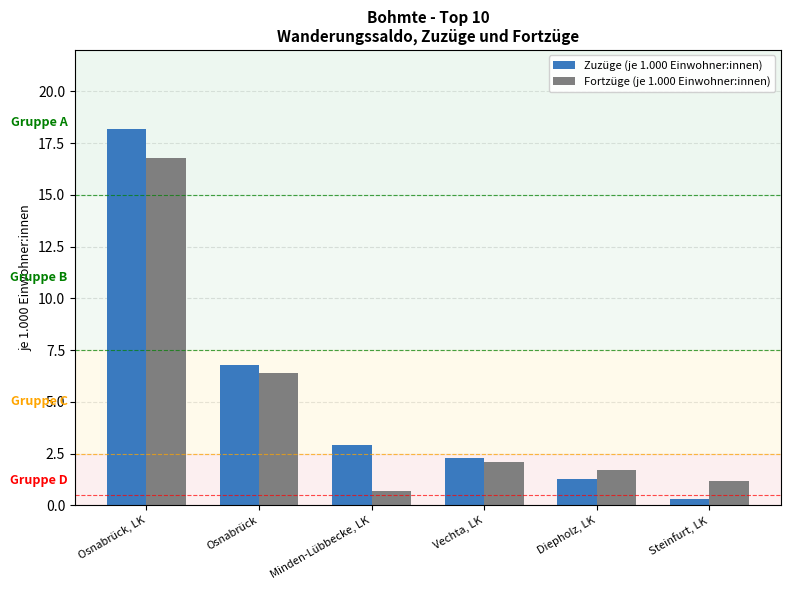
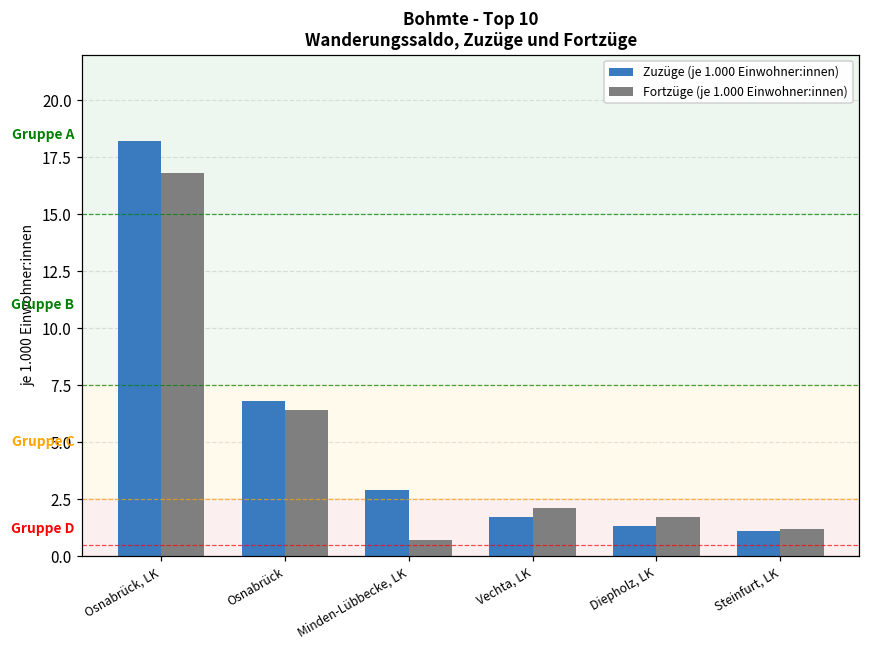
Zuzüge (je 1.000 Einwohner:innen), Vechta, LK: 2.3 -> 1.7
Zuzüge (je 1.000 Einwohner:innen), Steinfurt, LK: 0.3 -> 1.1
